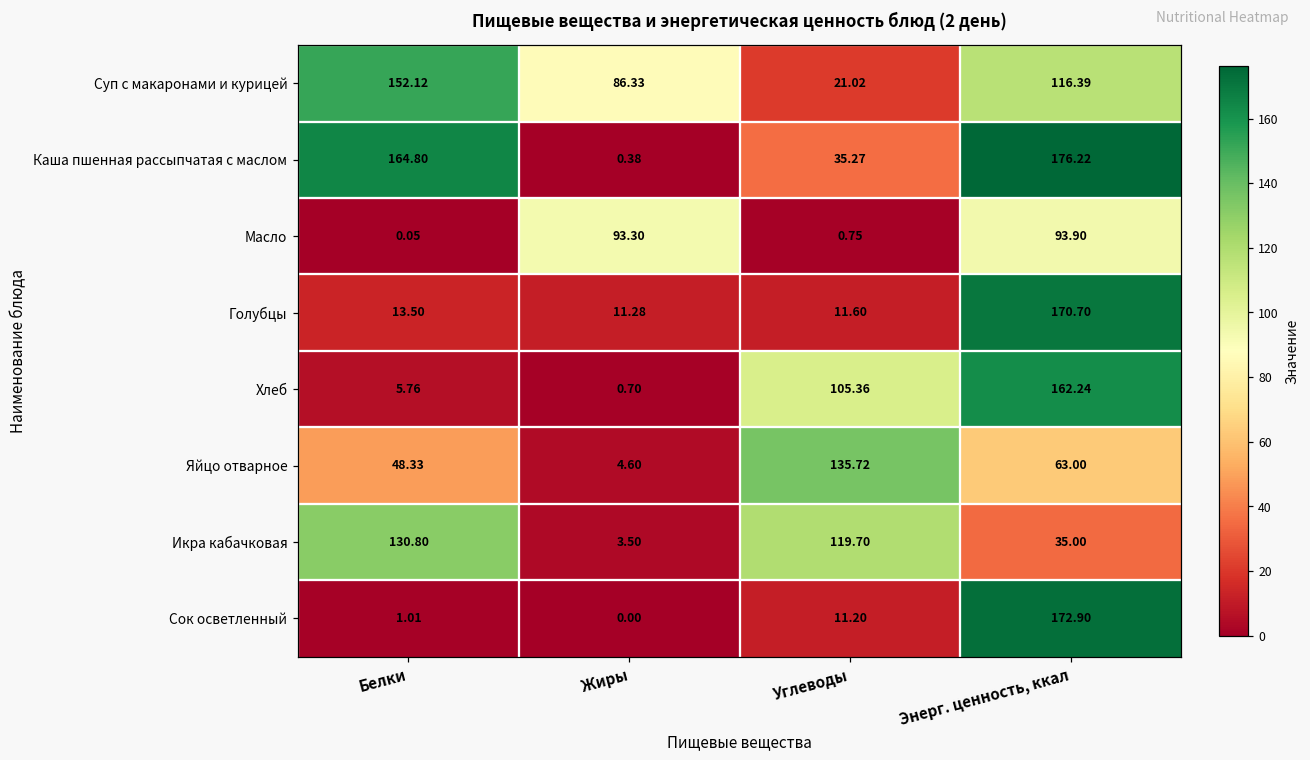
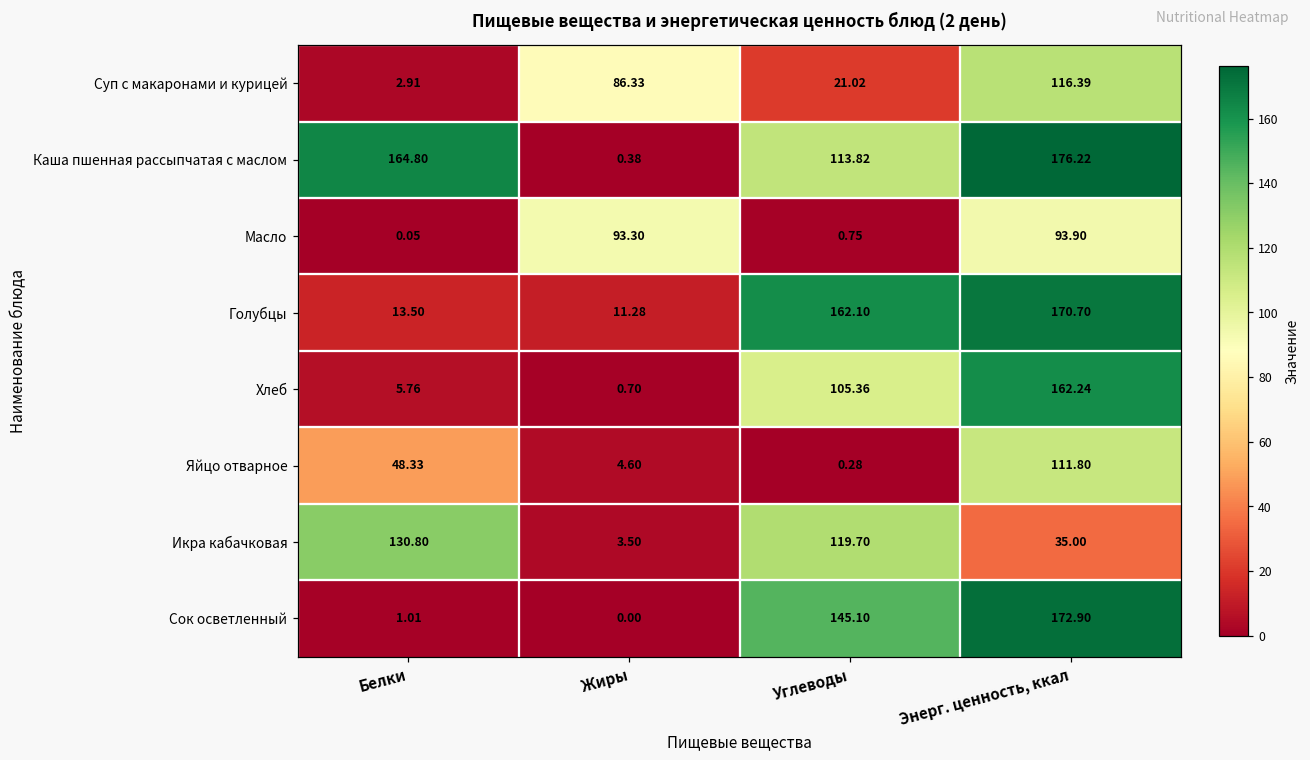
Суп с макаронами и курицей, Белки: 152.12 -> 2.91
Каша пшенная рассыпчатая с маслом, Углеводы: 35.27 -> 113.82
Голубцы, Углеводы: 11.60 -> 162.10
Яйцо отварное, Углеводы: 135.72 -> 0.28
Яйцо отварное, Энерг. ценность, ккал: 63.00 -> 111.80
Сок осветленный, Углеводы: 11.20 -> 145.10
